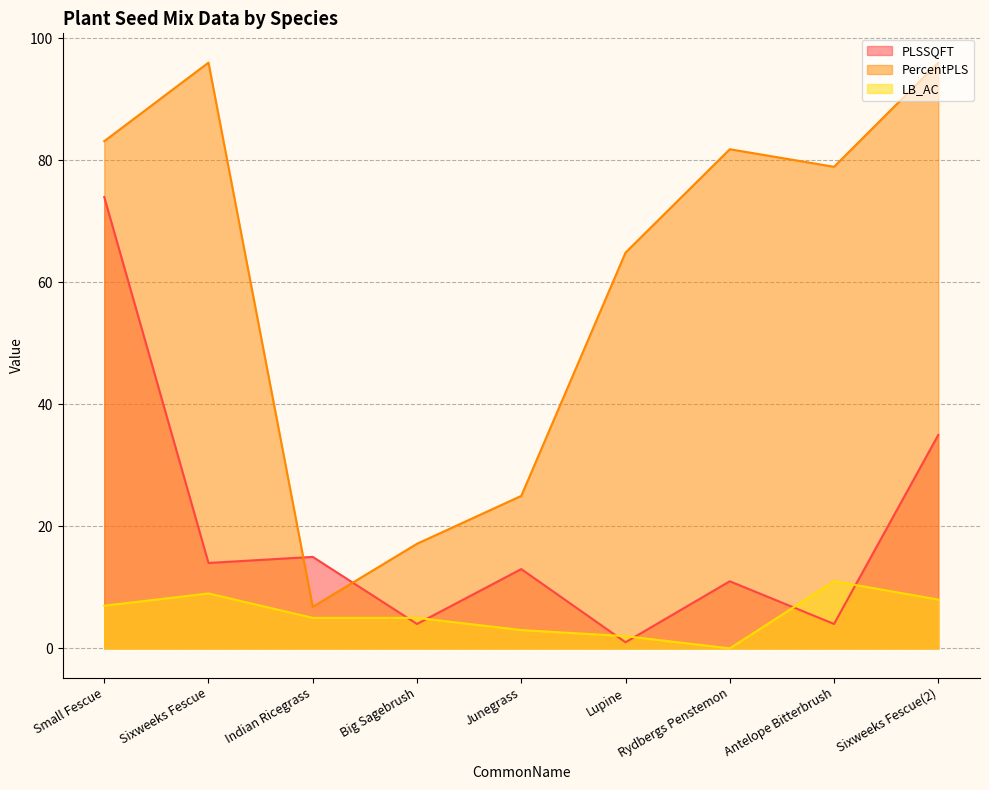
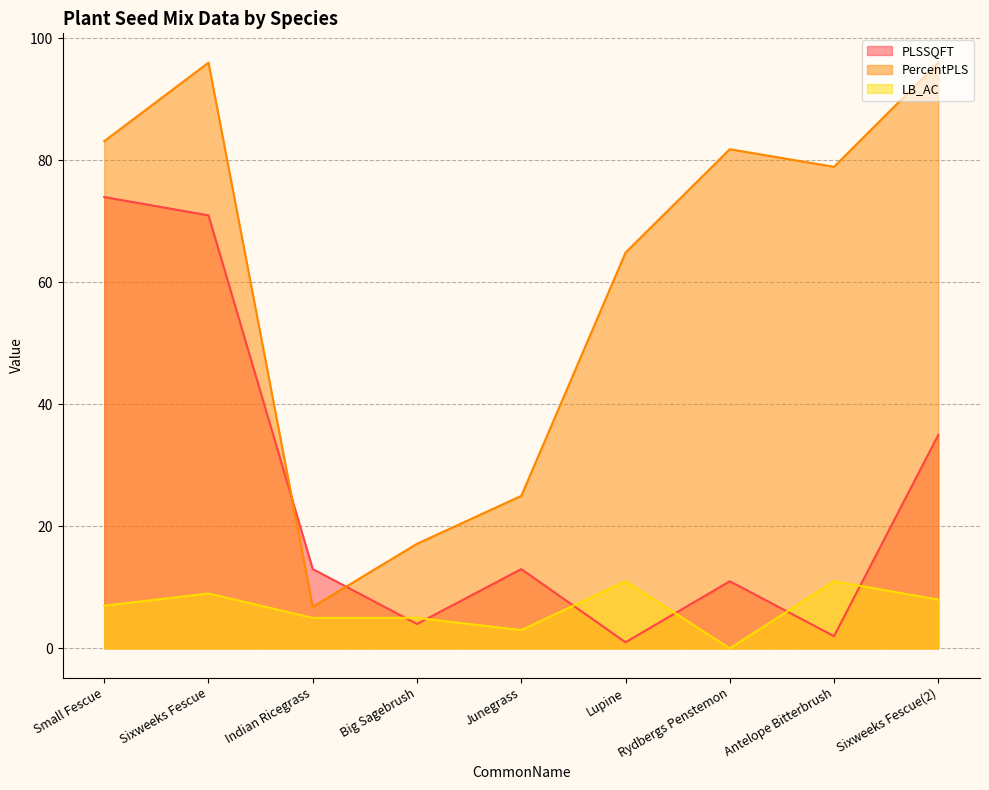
PLSSQFT, Sixweeks Fescue: 14 -> 71
PLSSQFT, Indian Ricegrass: 15 -> 13
LB_AC, Lupine: 2 -> 11
PLSSQFT, Antelope Bitterbrush: 4 -> 2
